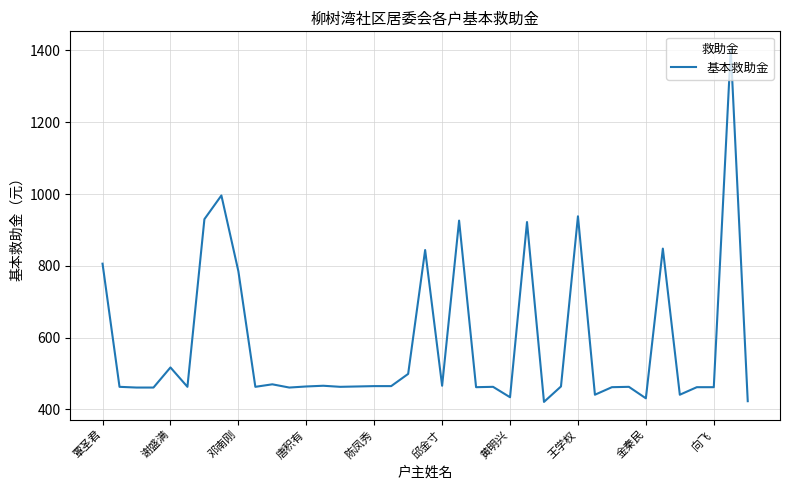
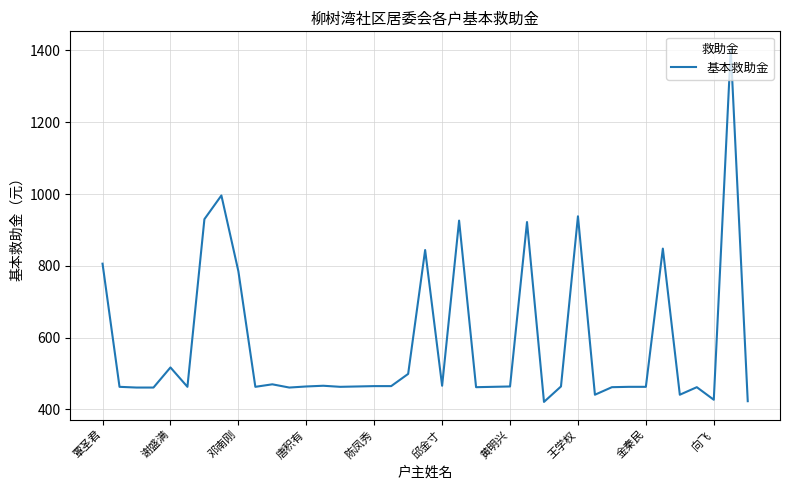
黄明兴: 430 -> 460
金秦民: 430 -> 460
向飞: 460 -> 430
